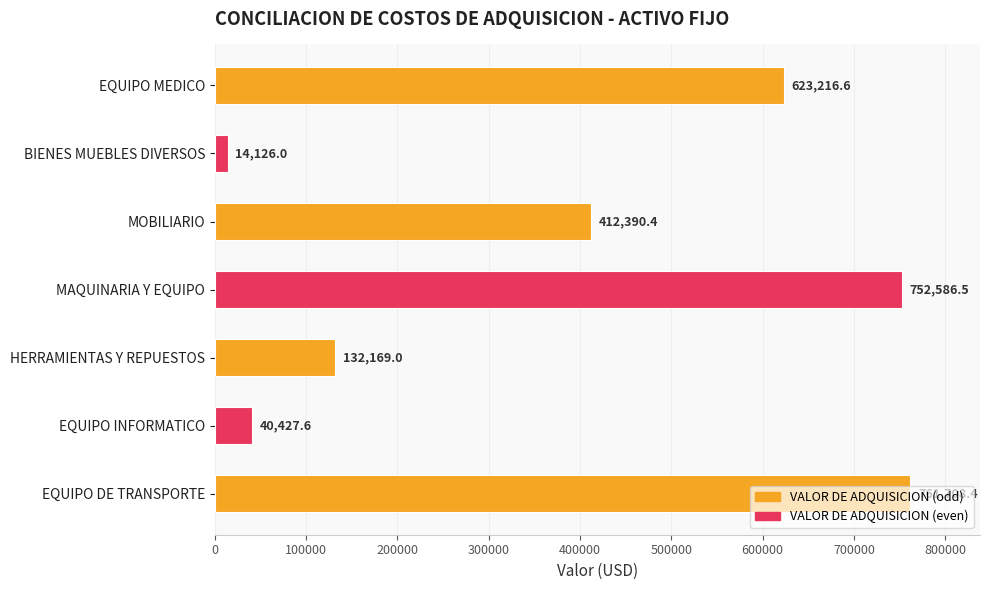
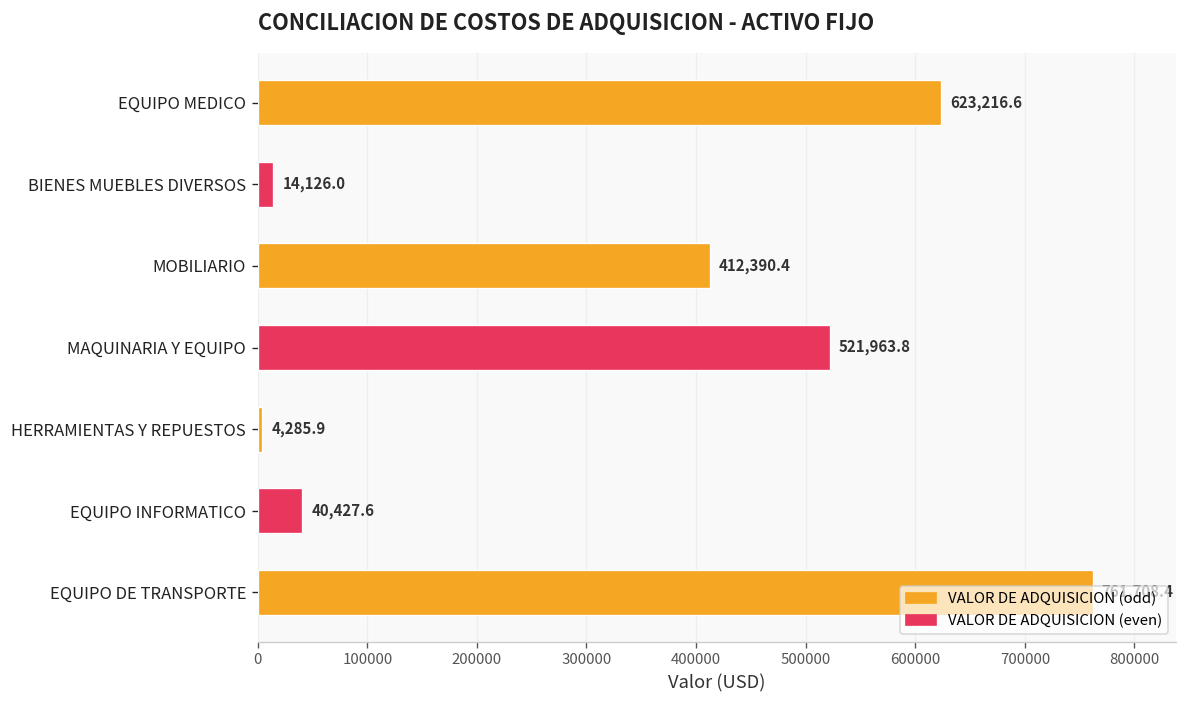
MAQUINARIA Y EQUIPO: 752,586.5 -> 521,963.8
HERRAMIENTAS Y REPUESTOS: 132,169.0 -> 4,285.9
